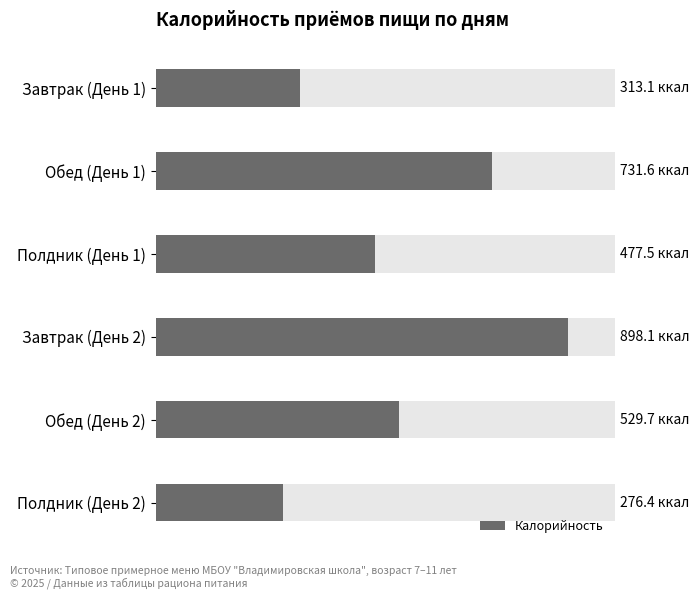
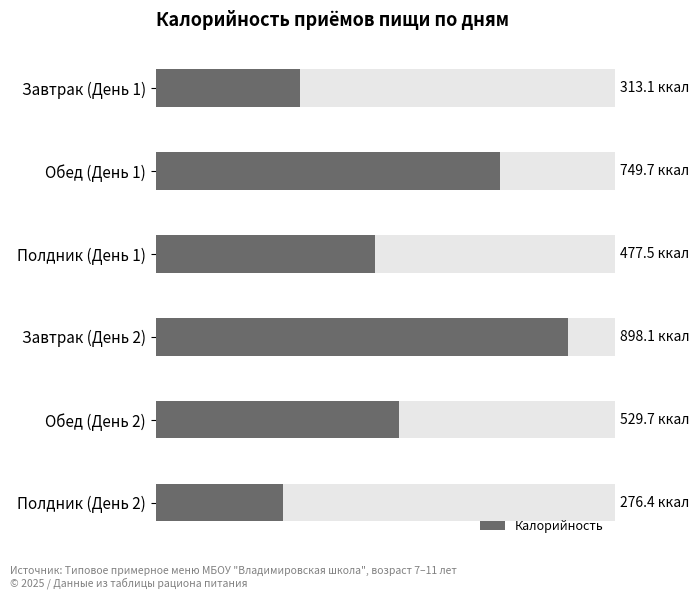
Калорийность, Обед (День 1): 731.6 -> 749.7
